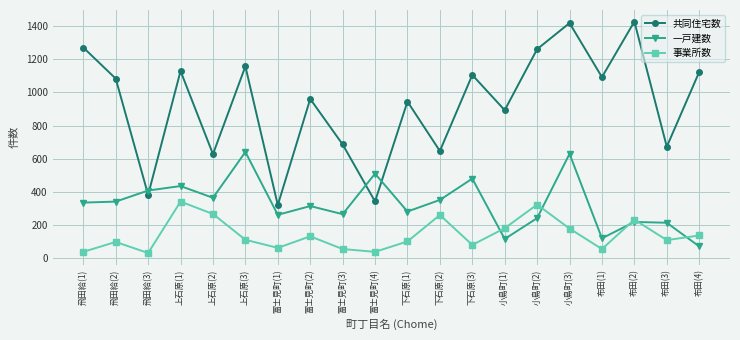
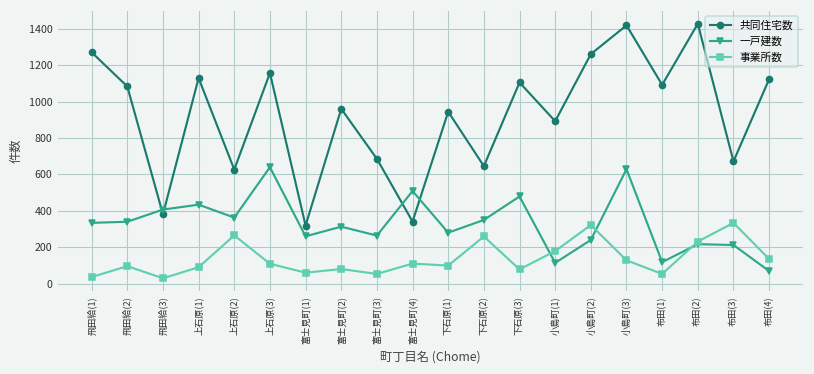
事業所数, 上石原(1): 340 -> 90
事業所数, 富士見町(2): 130 -> 80
事業所数, 富士見町(4): 40 -> 110
事業所数, 小島町(3): 180 -> 130
事業所数, 布田(3): 110 -> 330
